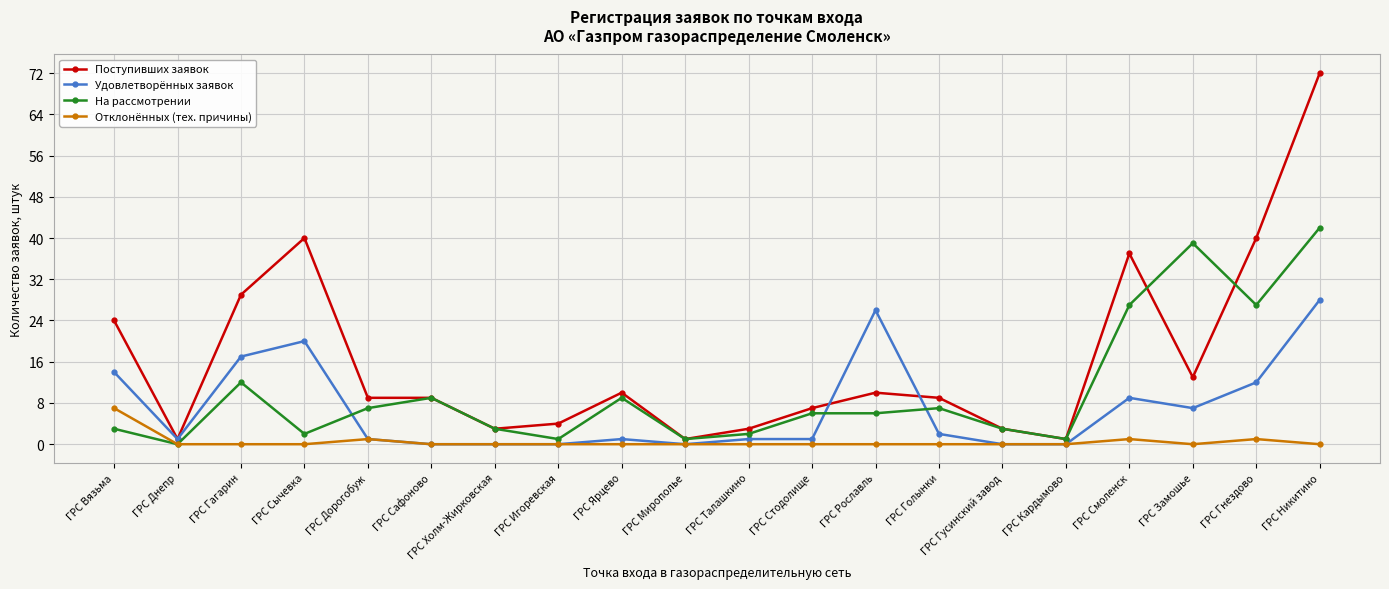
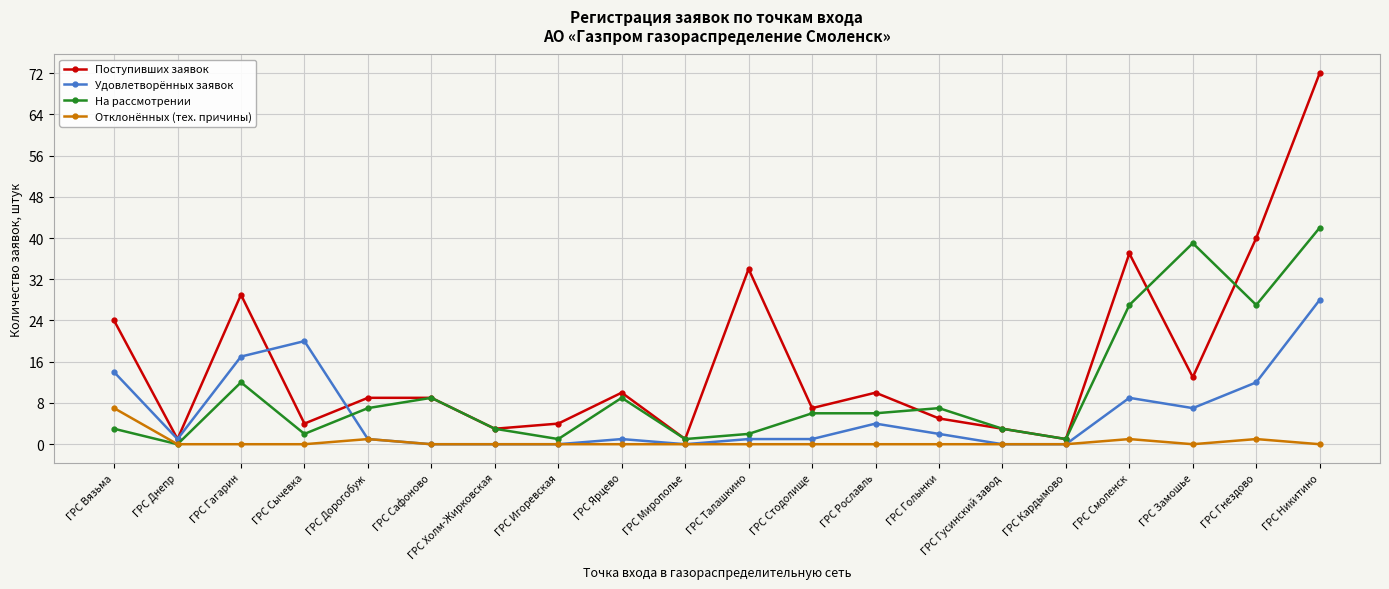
Поступивших заявок, ГРС Сычевка: 40 -> 4
Поступивших заявок, ГРС Талашкино: 3 -> 34
Удовлетворённых заявок, ГРС Рославль: 26 -> 4
Поступивших заявок, ГРС Голынки: 9 -> 5
